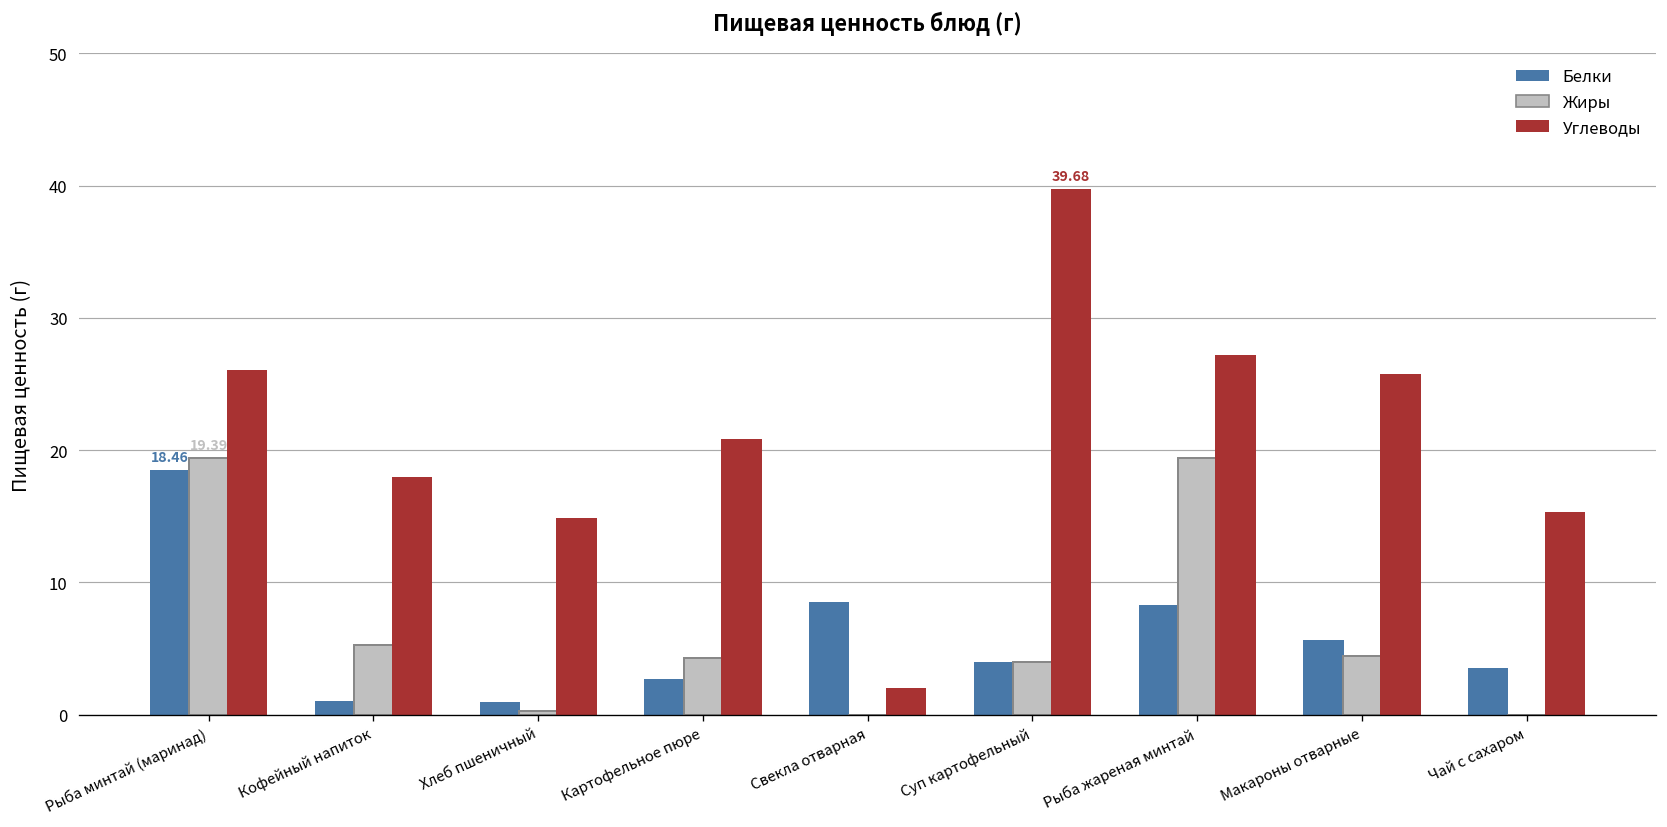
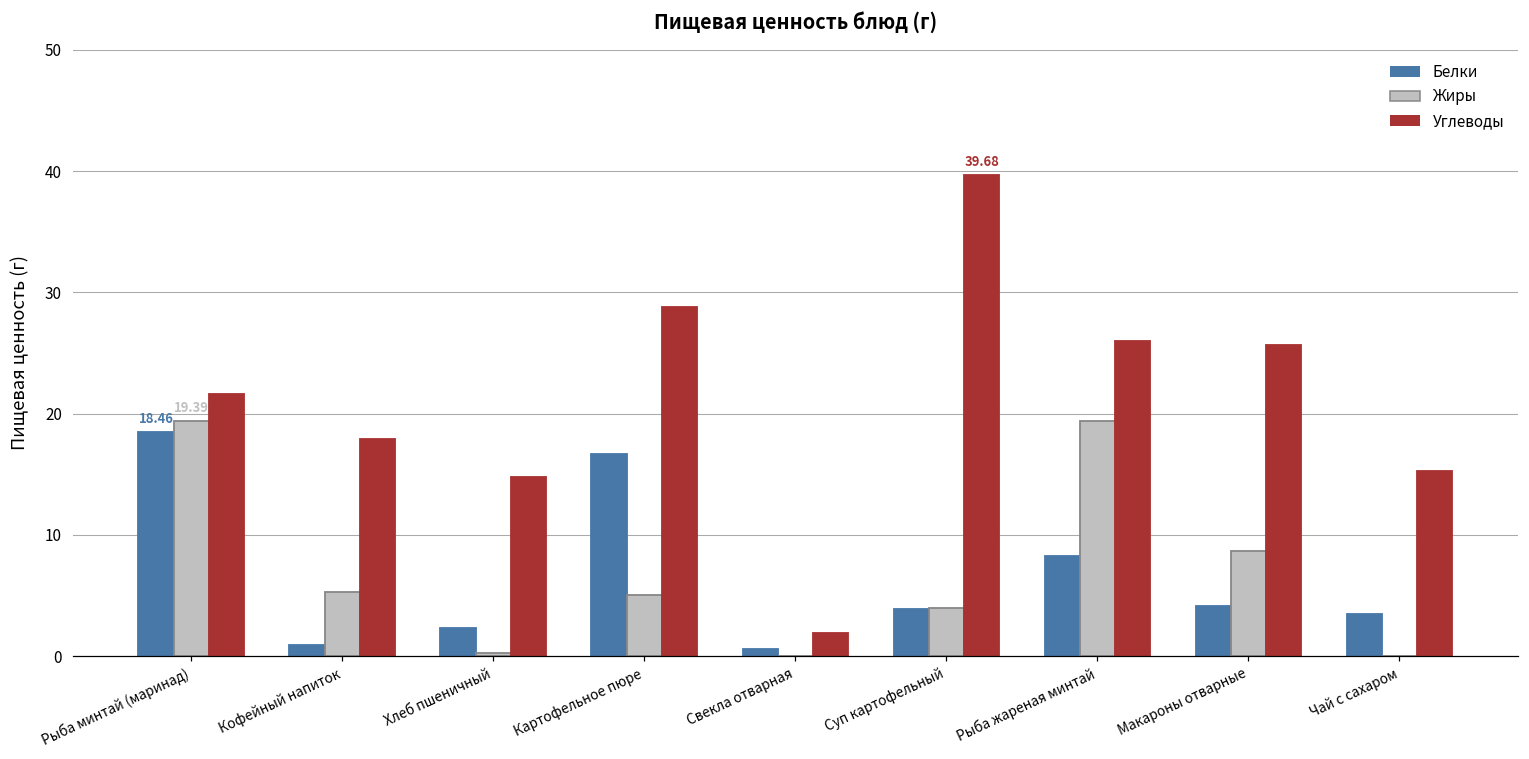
Углеводы, Рыба минтай (маринад): 26.0 -> 21.6
Белки, Хлеб пшеничный: 0.9 -> 2.3
Белки, Картофельное пюре: 2.6 -> 16.7
Жиры, Картофельное пюре: 4.3 -> 5.0
Углеводы, Картофельное пюре: 20.8 -> 28.8
Белки, Свекла отварная: 8.5 -> 0.6
Углеводы, Рыба жареная минтай: 27.2 -> 26.0
Белки, Макароны отварные: 5.6 -> 4.1
Жиры, Макароны отварные: 4.4 -> 8.7
